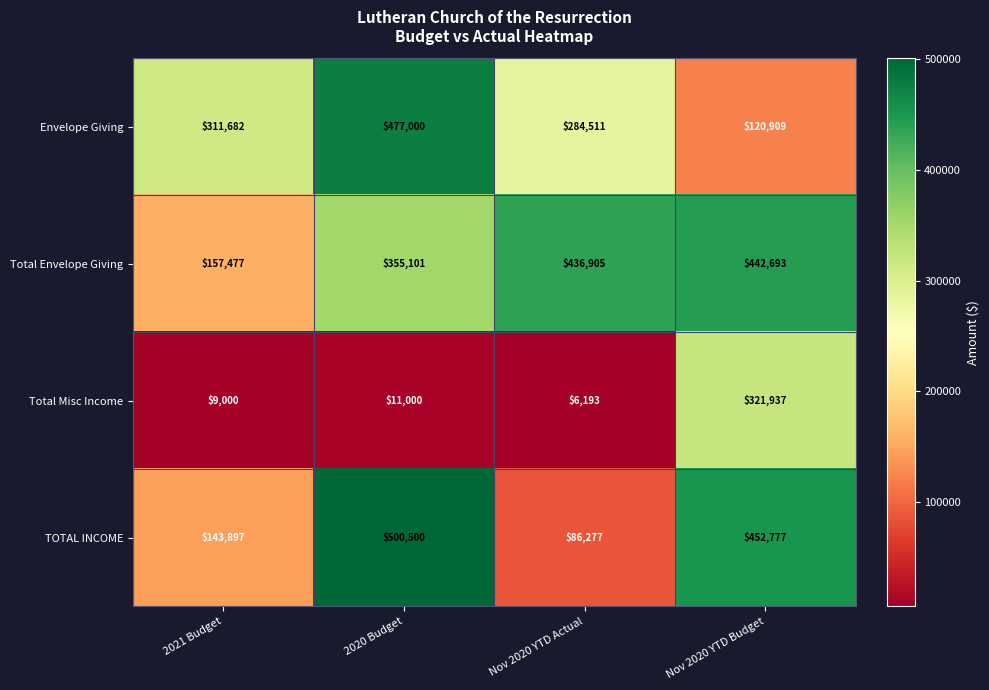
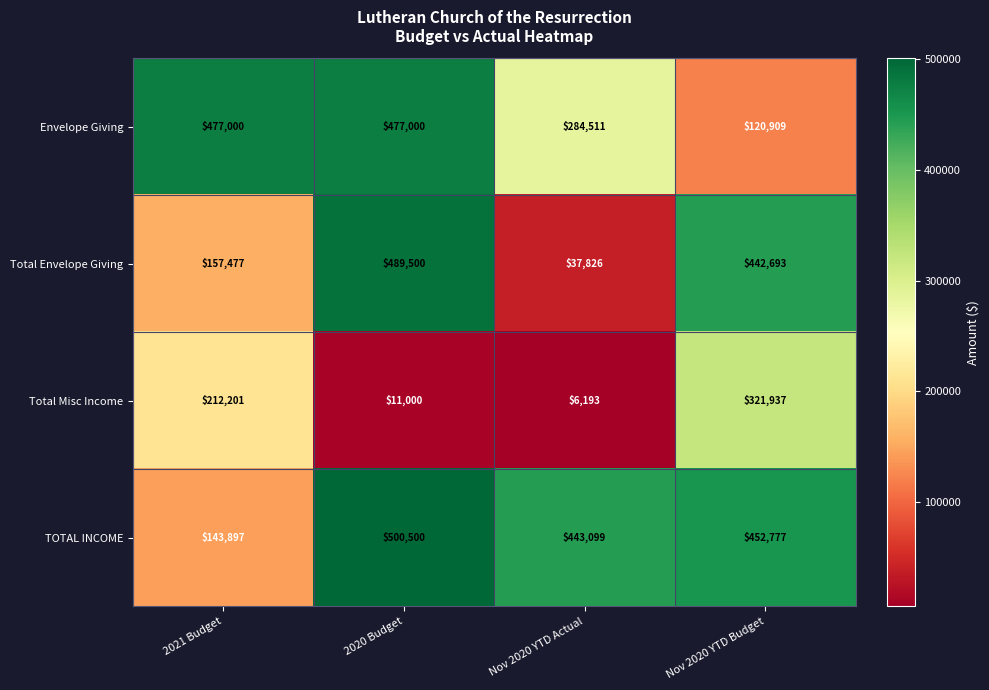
Envelope Giving, 2021 Budget: $311,682 -> $477,000
Total Envelope Giving, 2020 Budget: $355,101 -> $489,500
Total Envelope Giving, Nov 2020 YTD Actual: $436,905 -> $37,826
Total Misc Income, 2021 Budget: $9,000 -> $212,201
TOTAL INCOME, Nov 2020 YTD Actual: $86,277 -> $443,099
